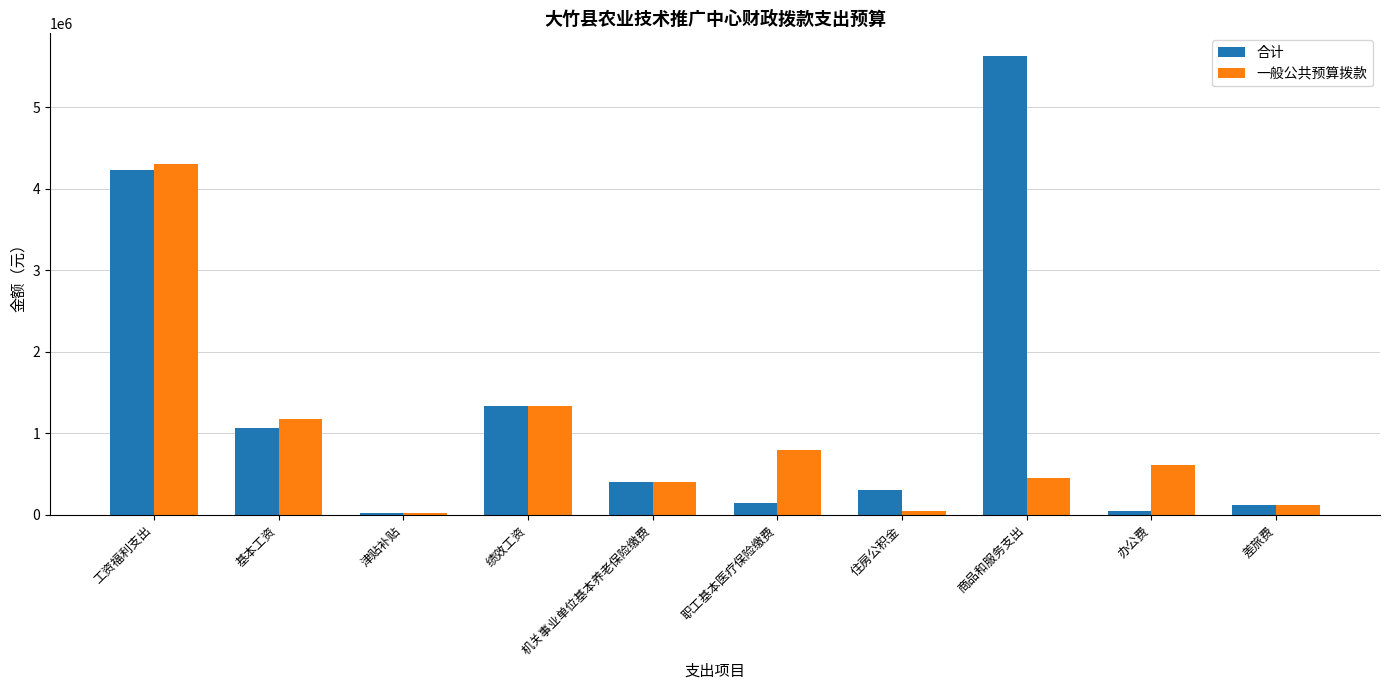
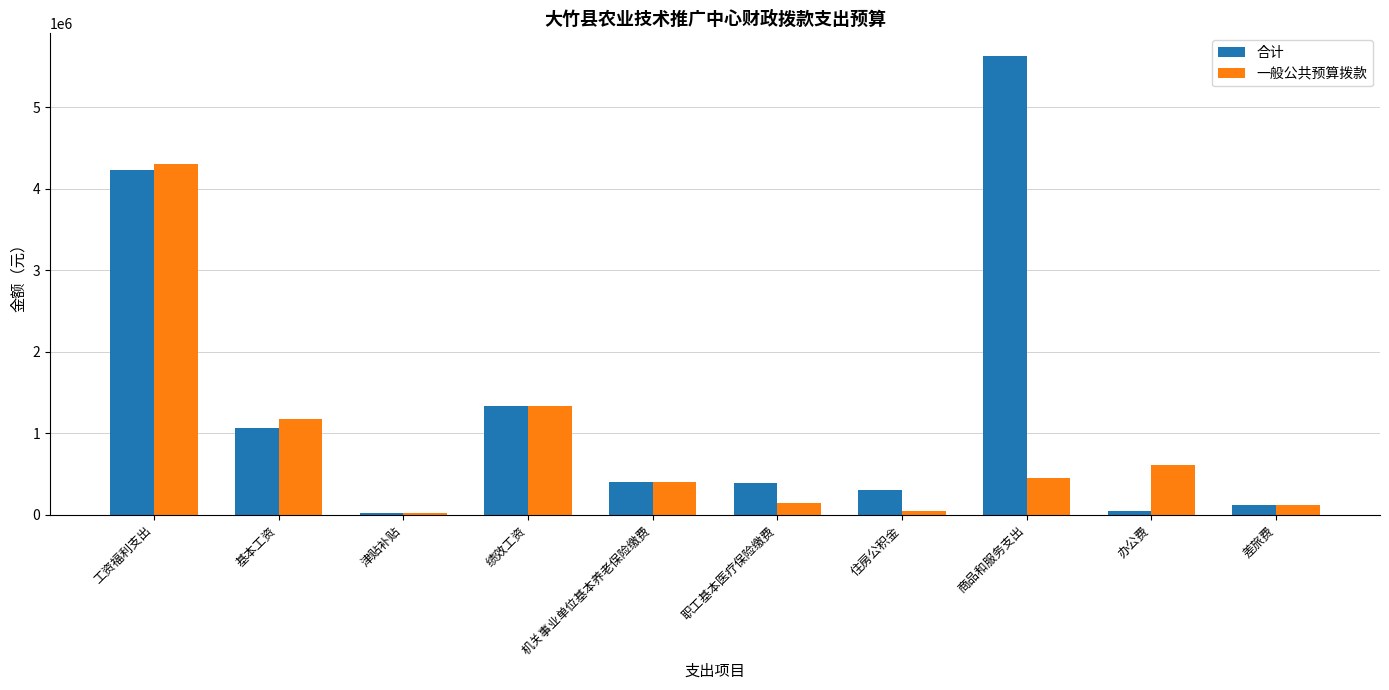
合计, 职工基本医疗保险缴费: 100000 -> 400000
一般公共预算拨款, 职工基本医疗保险缴费: 800000 -> 100000
